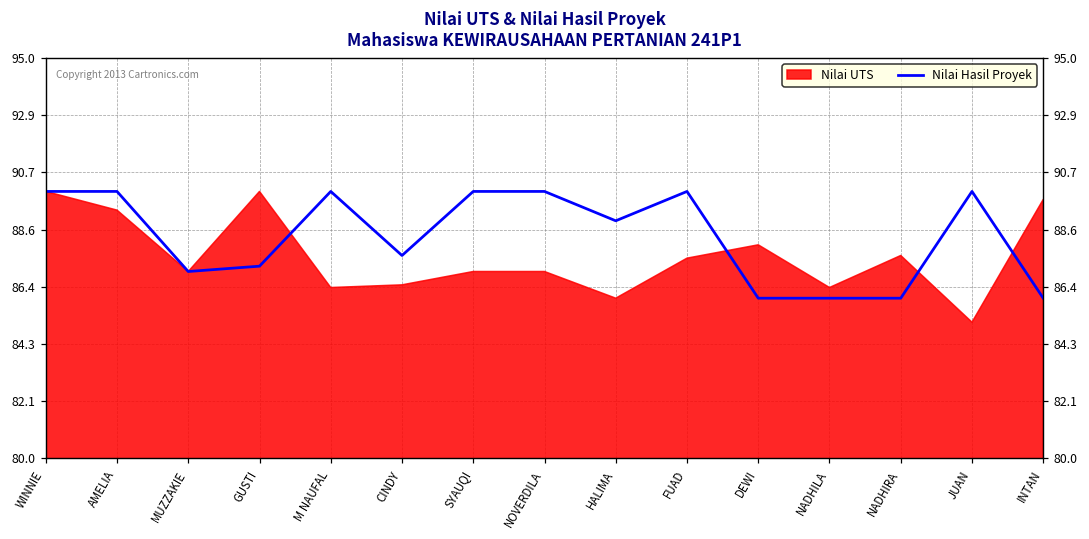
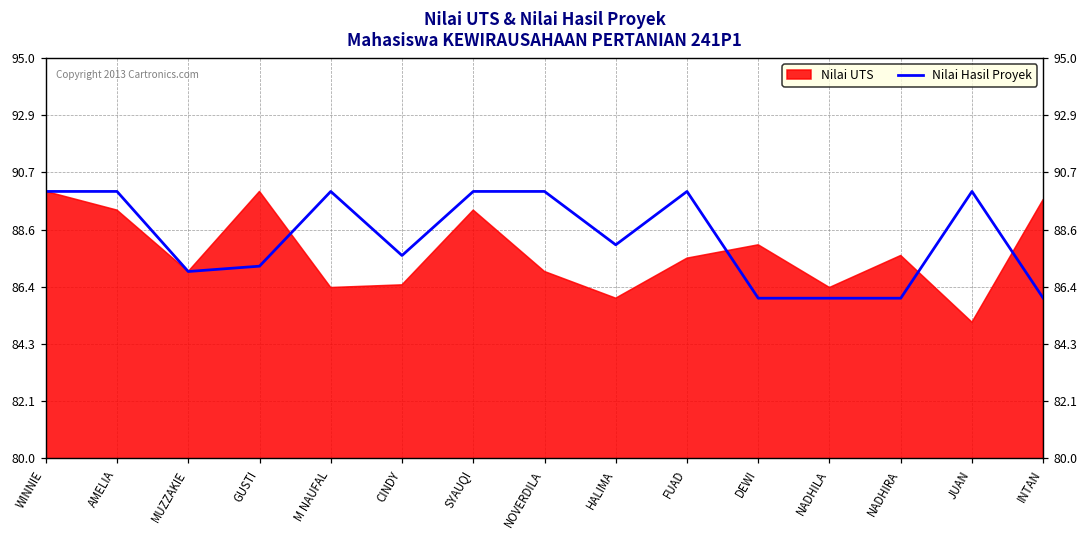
Nilai UTS, SYAUQI: 87.0 -> 89.3
Nilai Hasil Proyek, HALIMA: 88.9 -> 88.0
